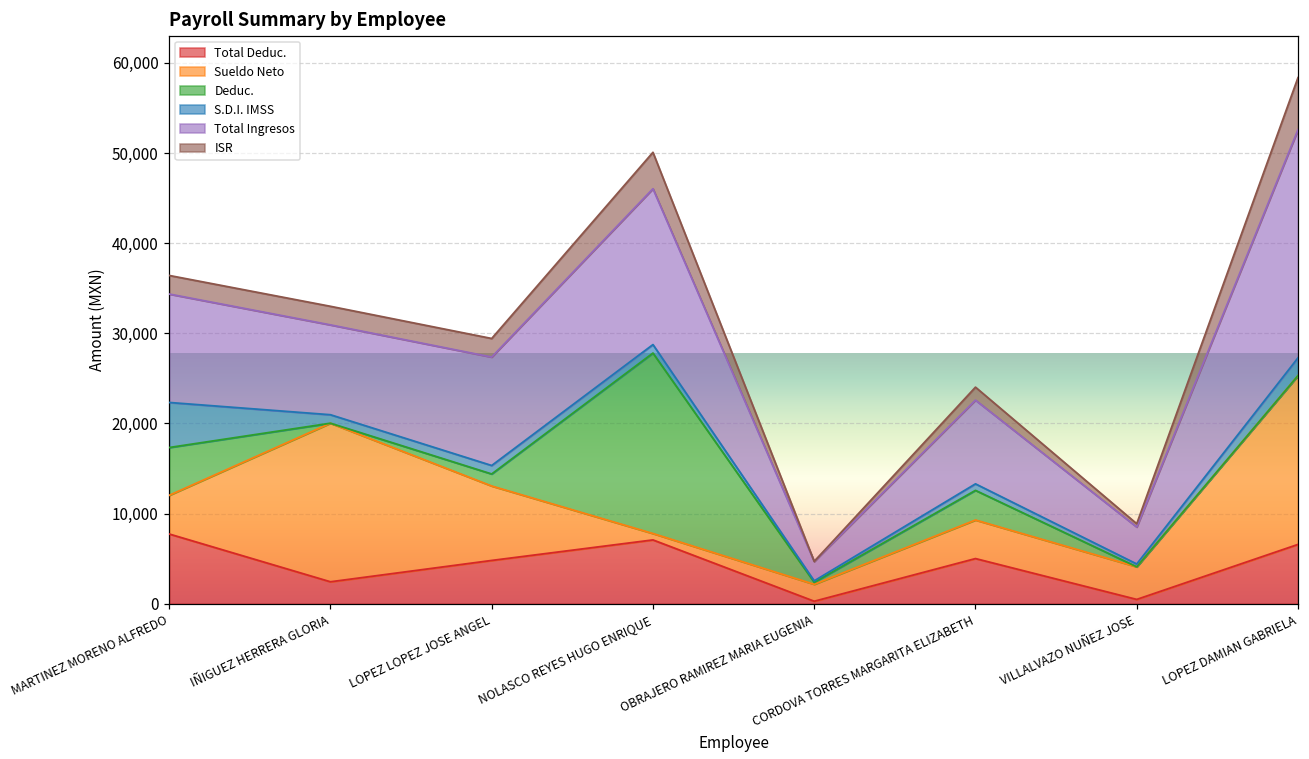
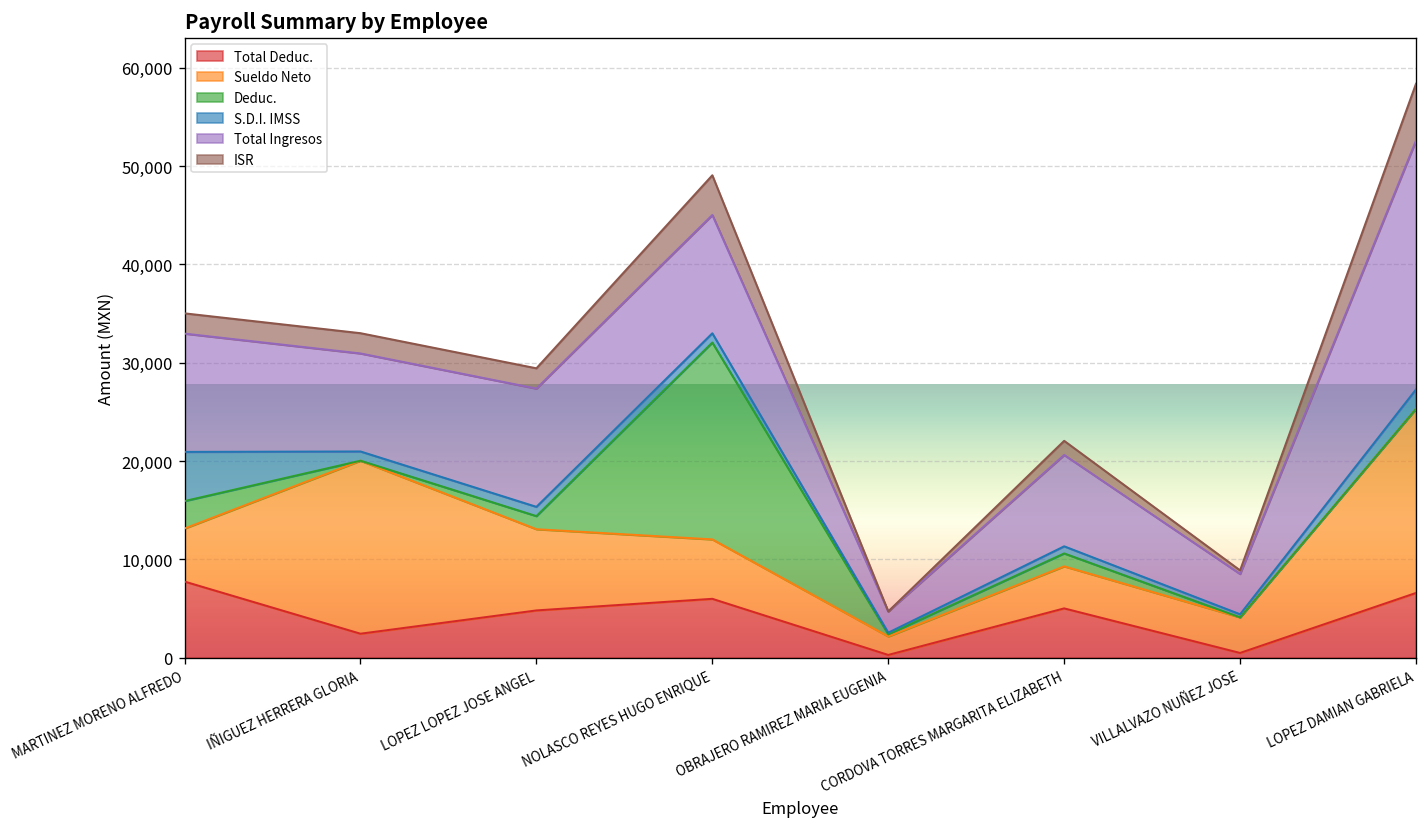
Sueldo Neto, MARTINEZ MORENO ALFREDO: 4,000 -> 5,000
Deduc., MARTINEZ MORENO ALFREDO: 5,000 -> 3,000
Total Deduc., NOLASCO REYES HUGO ENRIQUE: 7,000 -> 6,000
Sueldo Neto, NOLASCO REYES HUGO ENRIQUE: 1,000 -> 6,000
Total Ingresos, NOLASCO REYES HUGO ENRIQUE: 17,000 -> 12,000
Deduc., CORDOVA TORRES MARGARITA ELIZABETH: 3,000 -> 1,000
